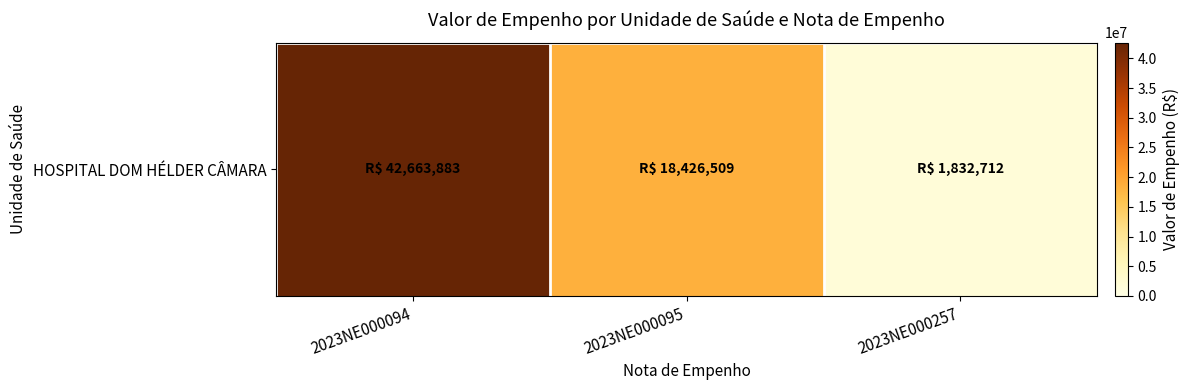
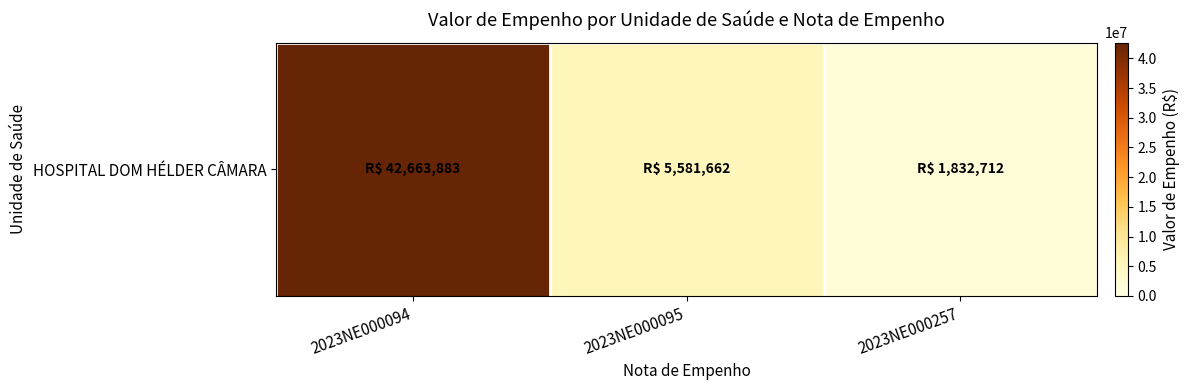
HOSPITAL DOM HÉLDER CÂMARA, 2023NE000095: 18,426,509 -> 5,581,662
